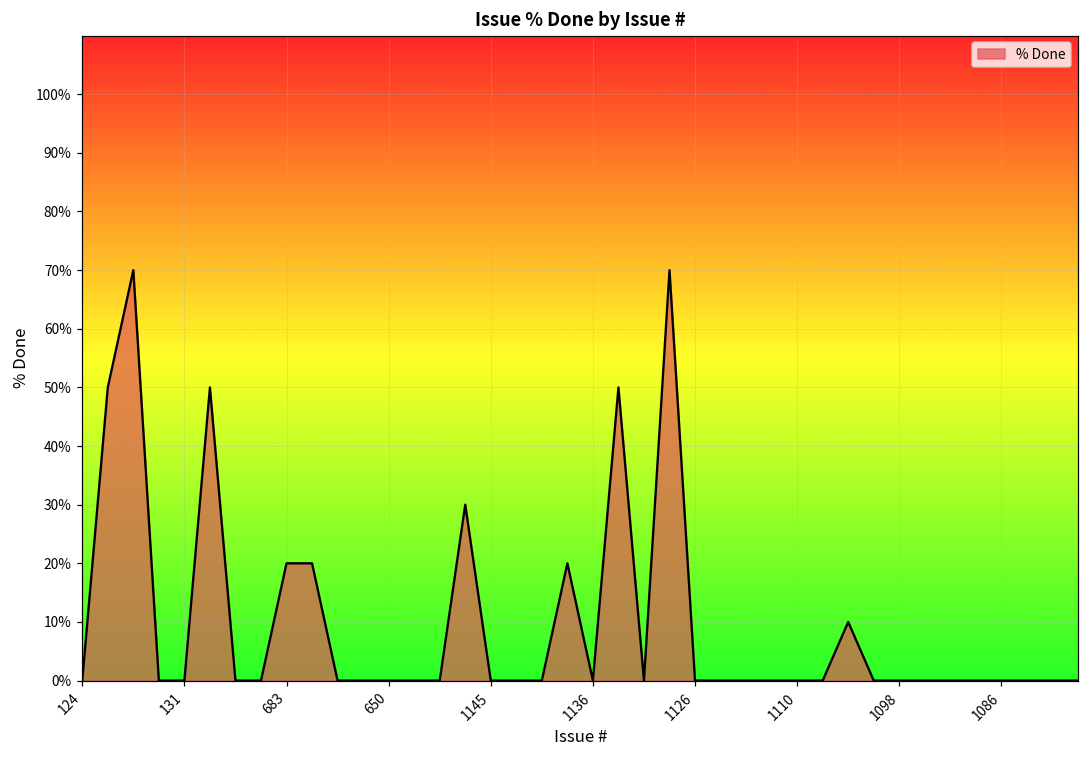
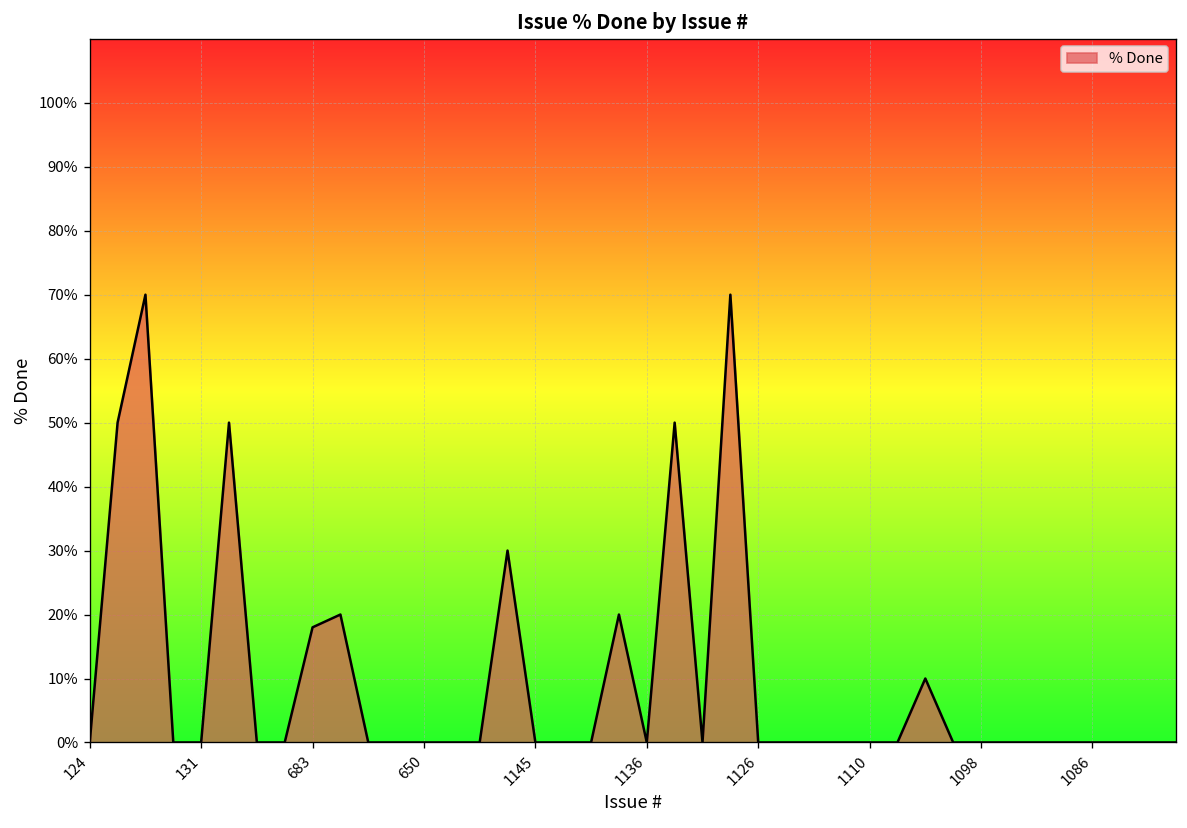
683: 20% -> 18%
